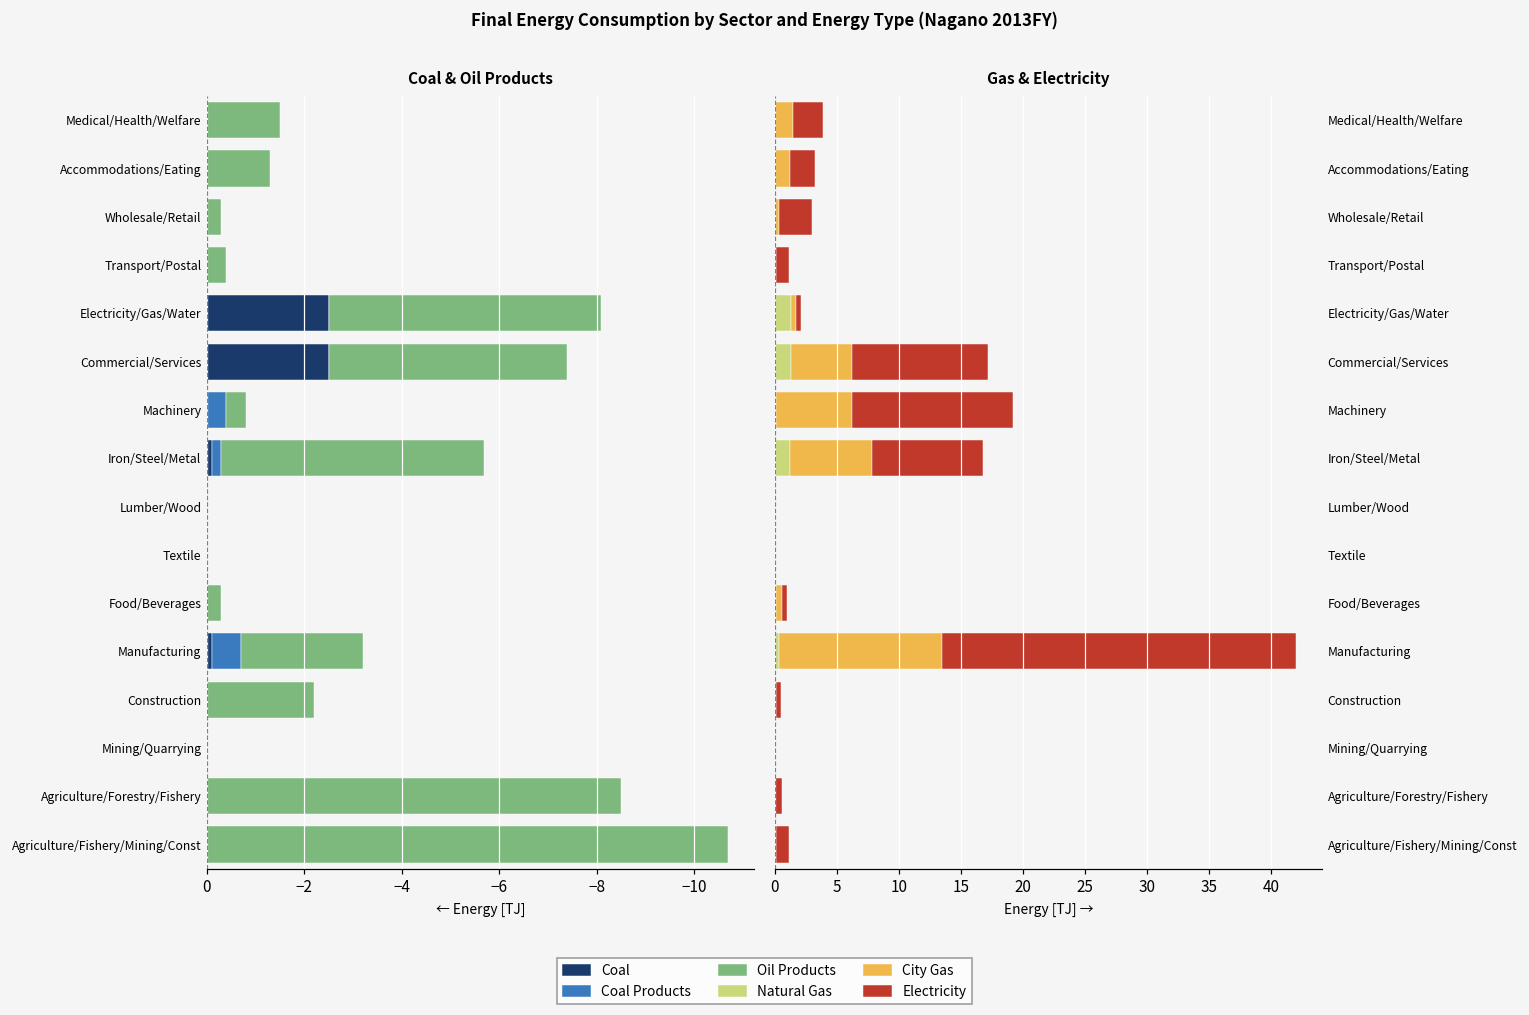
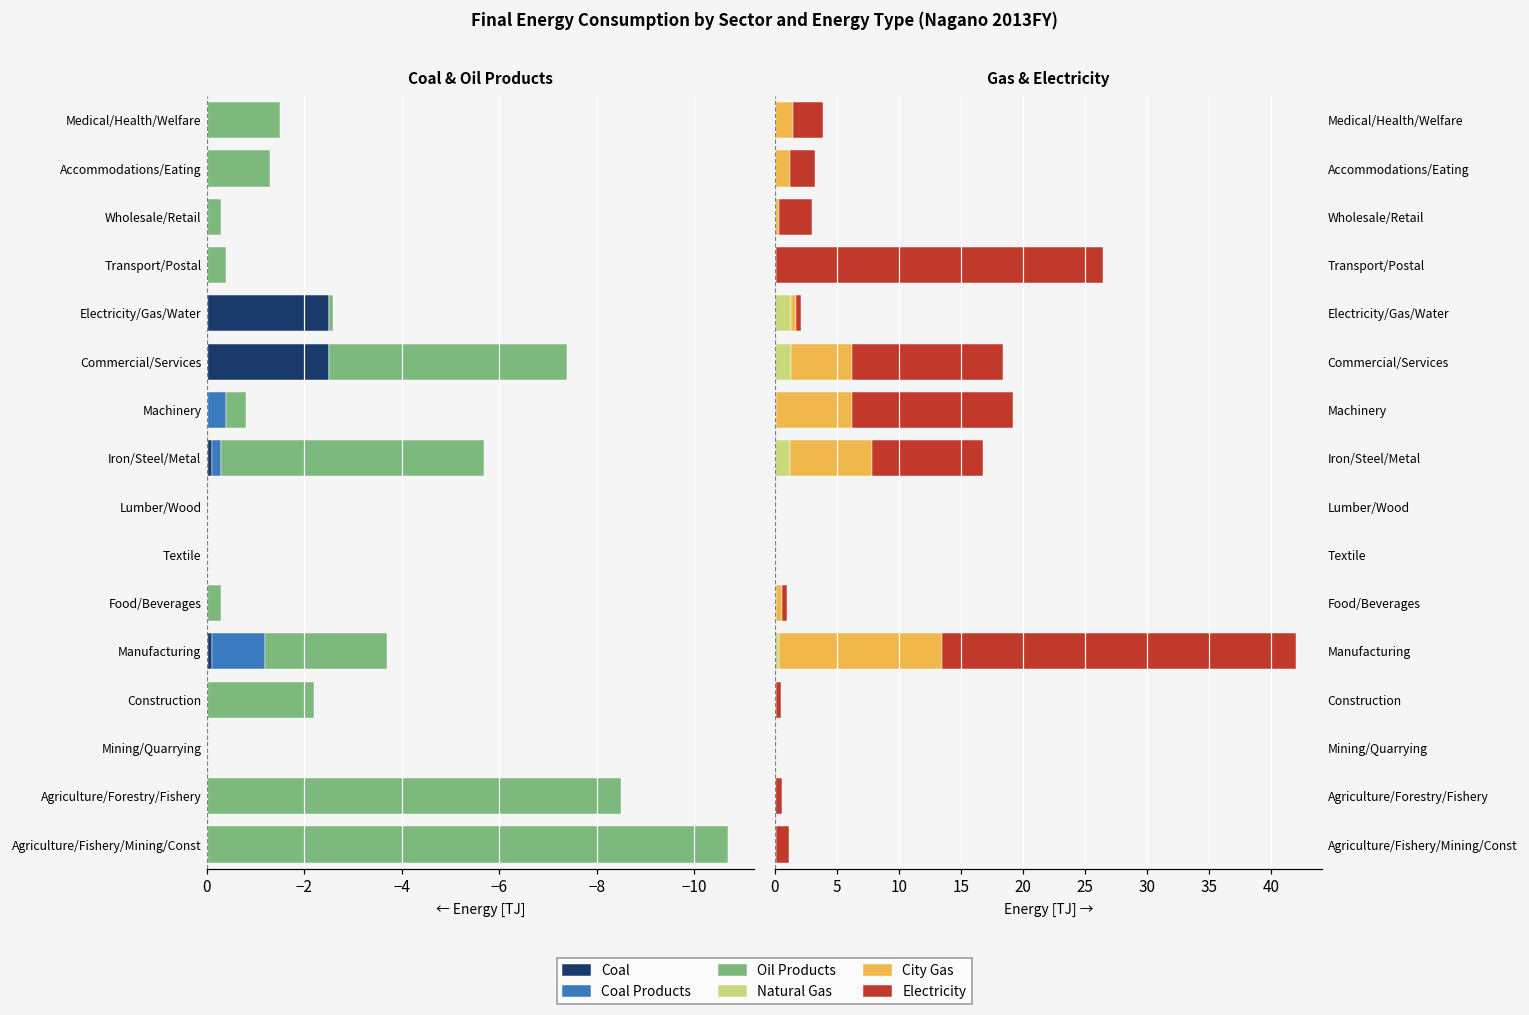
Coal & Oil Products, Oil Products, Electricity/Gas/Water: -5.6 -> -0.1
Coal & Oil Products, Coal Products, Manufacturing: -0.6 -> -1.1
Gas & Electricity, Electricity, Transport/Postal: 1.0 -> 26.3
Gas & Electricity, Electricity, Commercial/Services: 11.0 -> 12.2
